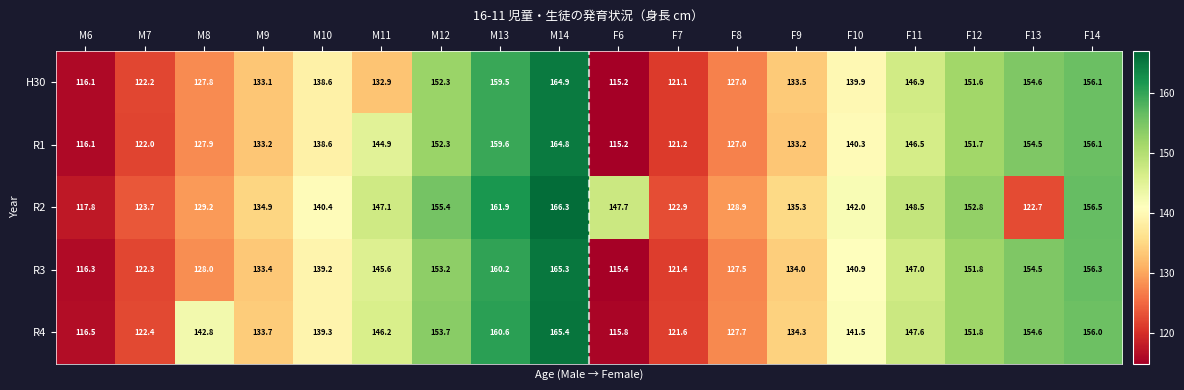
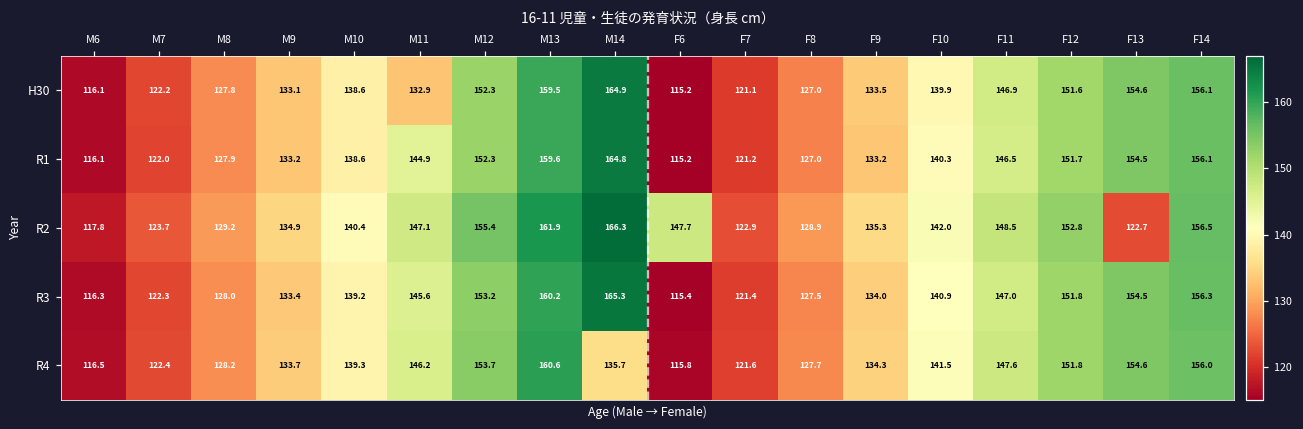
R4, M8: 142.8 -> 128.2
R4, M14: 165.4 -> 135.7
